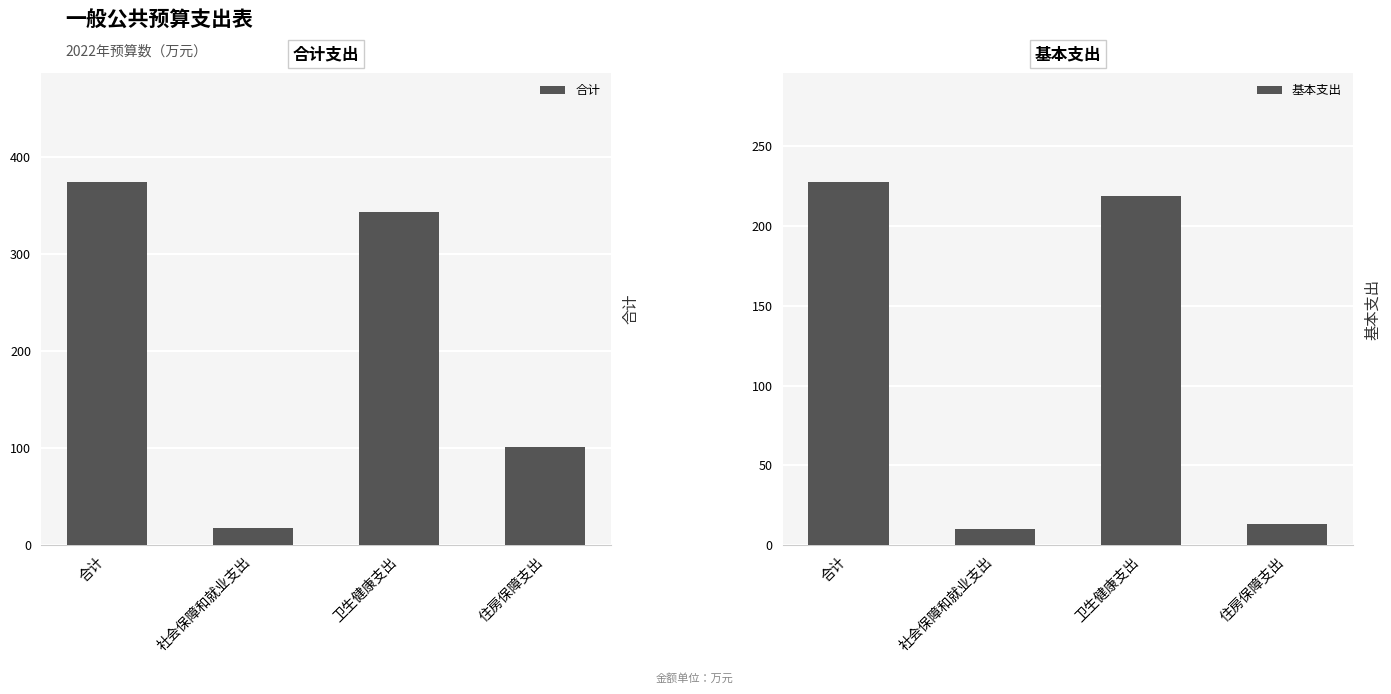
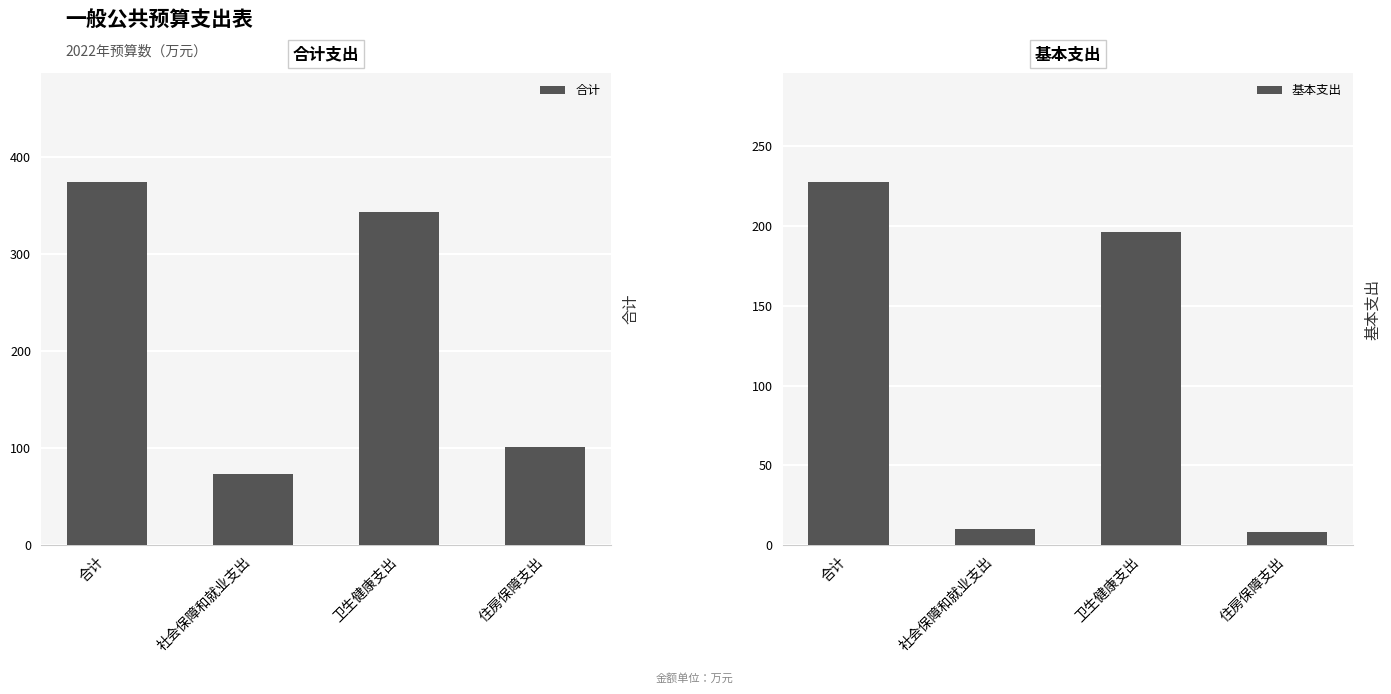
合计支出, 社会保障和就业支出: 20 -> 70
基本支出, 卫生健康支出: 219 -> 197
基本支出, 住房保障支出: 13 -> 8
